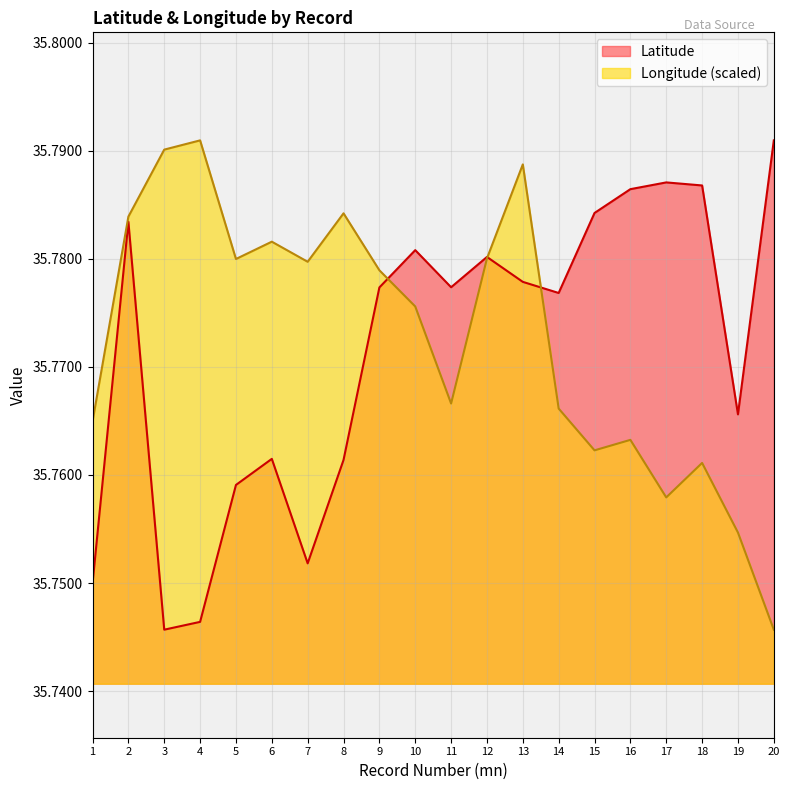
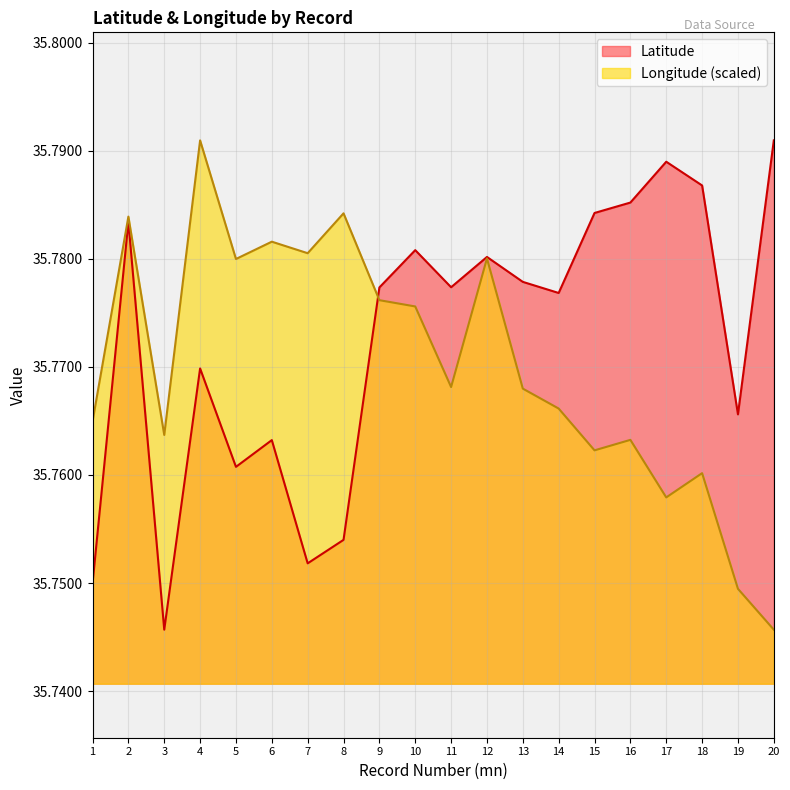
Longitude (scaled), 3: 35.7901 -> 35.7637
Latitude, 4: 35.7464 -> 35.7699
Latitude, 5: 35.7591 -> 35.7608
Latitude, 6: 35.7615 -> 35.7632
Longitude (scaled), 7: 35.7797 -> 35.7805
Latitude, 8: 35.7614 -> 35.7540
Longitude (scaled), 9: 35.7789 -> 35.7762
Longitude (scaled), 11: 35.7666 -> 35.7681
Longitude (scaled), 13: 35.7887 -> 35.7680
Latitude, 16: 35.7865 -> 35.7852
Latitude, 17: 35.7871 -> 35.7890
Longitude (scaled), 18: 35.7611 -> 35.7602
Longitude (scaled), 19: 35.7547 -> 35.7495
